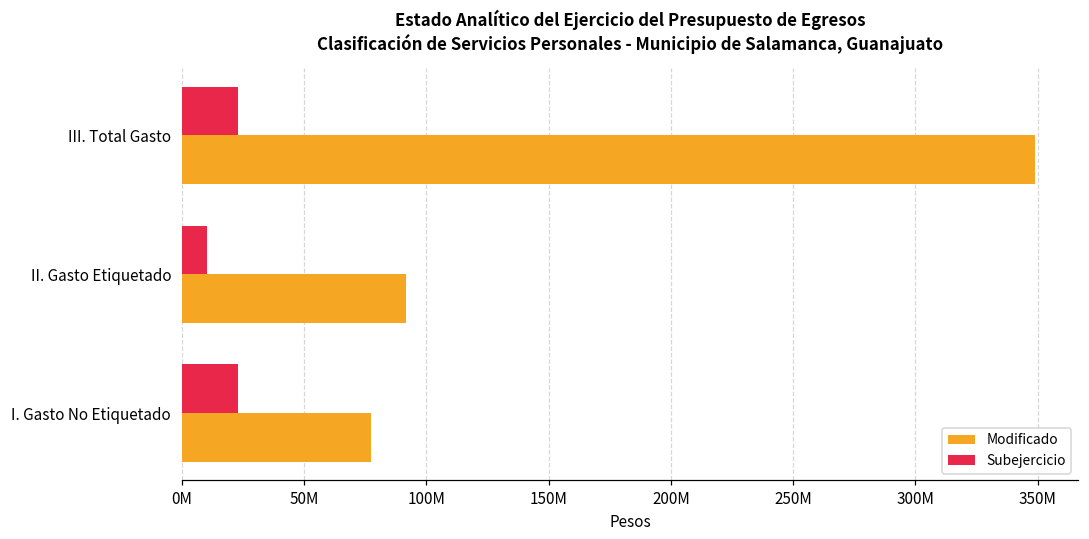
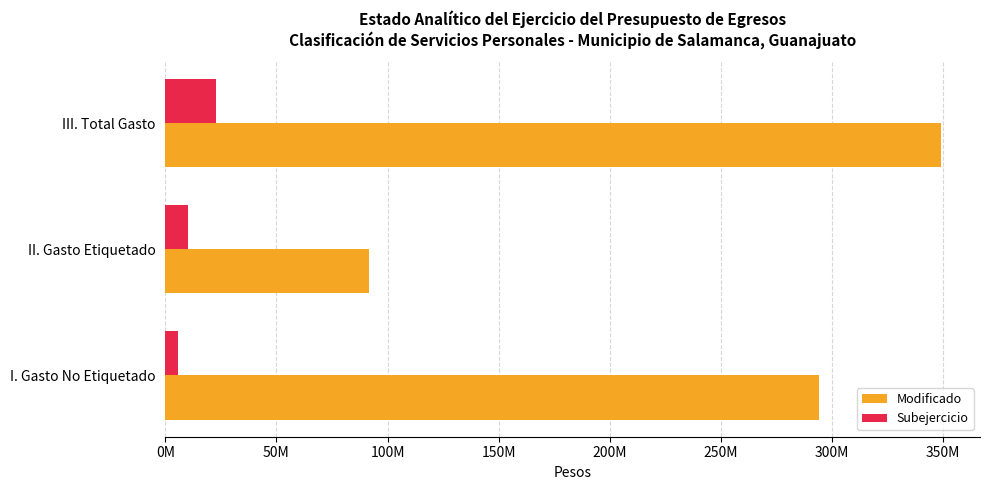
Subejercicio, I. Gasto No Etiquetado: 23000000 -> 5000000
Modificado, I. Gasto No Etiquetado: 77000000 -> 294000000
